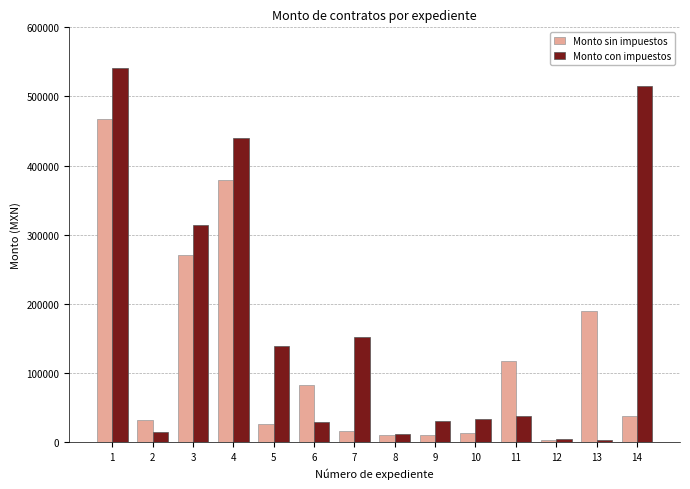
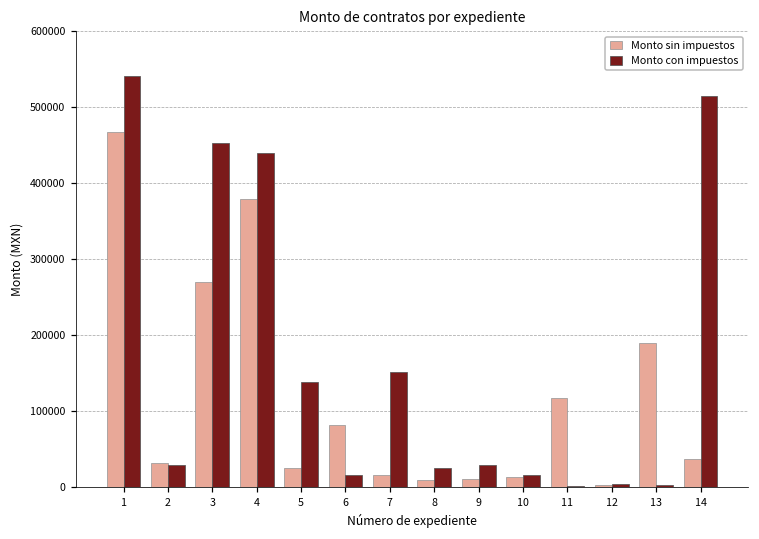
Monto con impuestos, 2: 10000 -> 30000
Monto con impuestos, 3: 310000 -> 450000
Monto con impuestos, 6: 30000 -> 20000
Monto con impuestos, 8: 10000 -> 30000
Monto con impuestos, 10: 30000 -> 20000
Monto con impuestos, 11: 40000 -> 0
